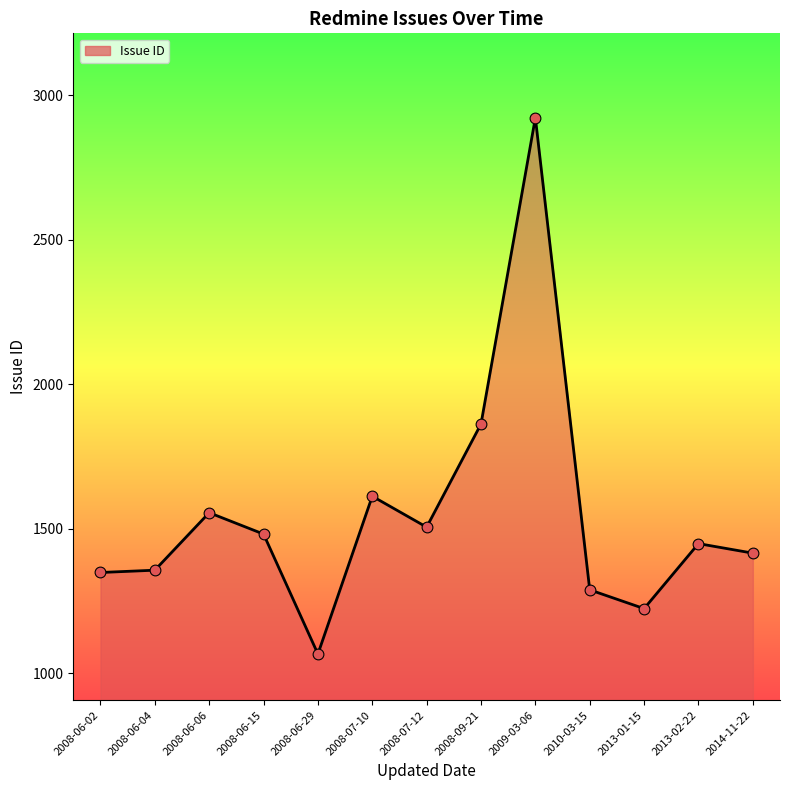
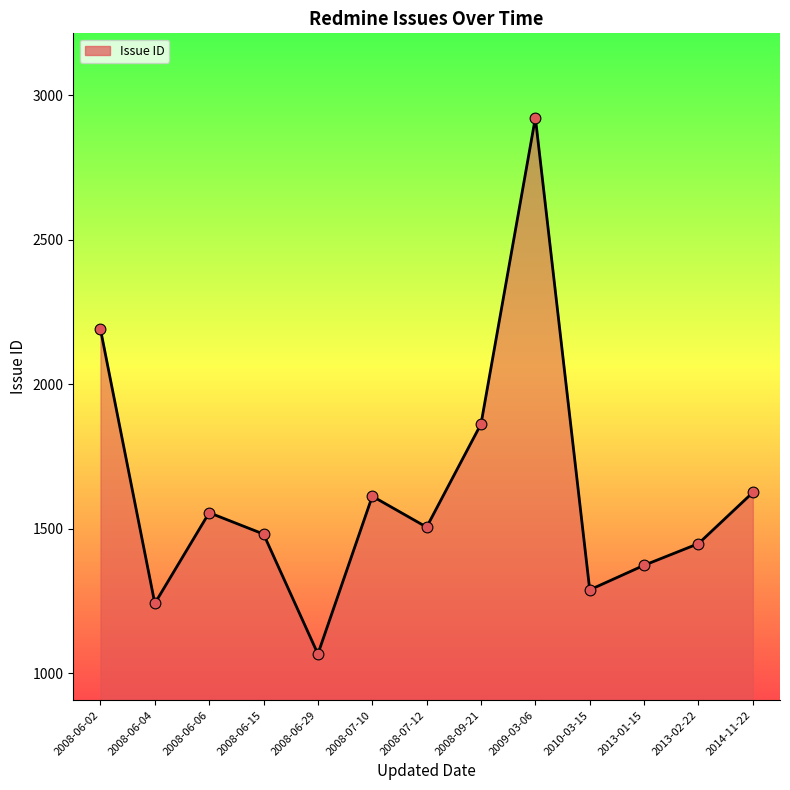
2008-06-02: 1350 -> 2190
2008-06-04: 1360 -> 1240
2013-01-15: 1220 -> 1370
2014-11-22: 1420 -> 1630
